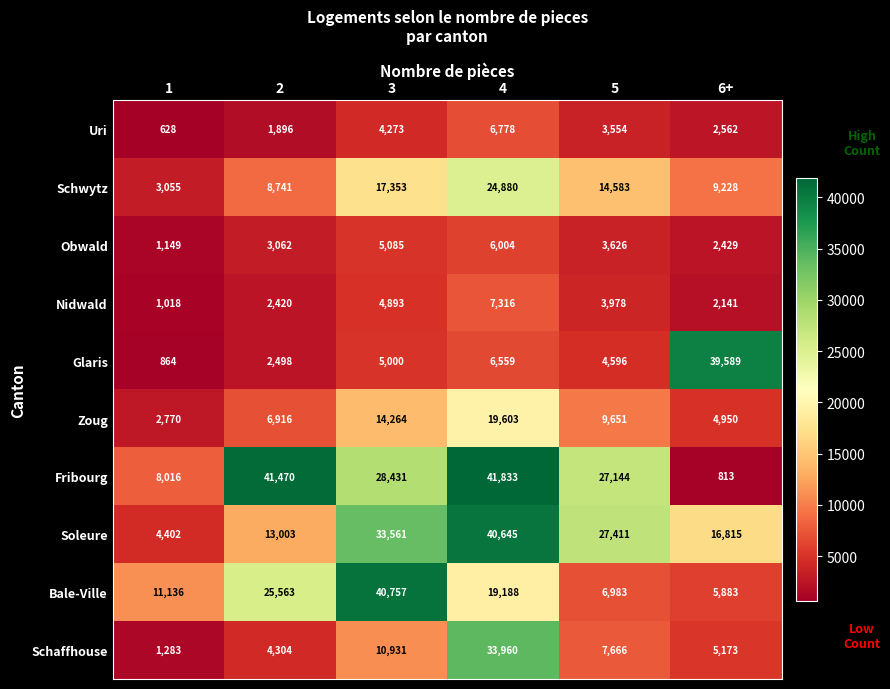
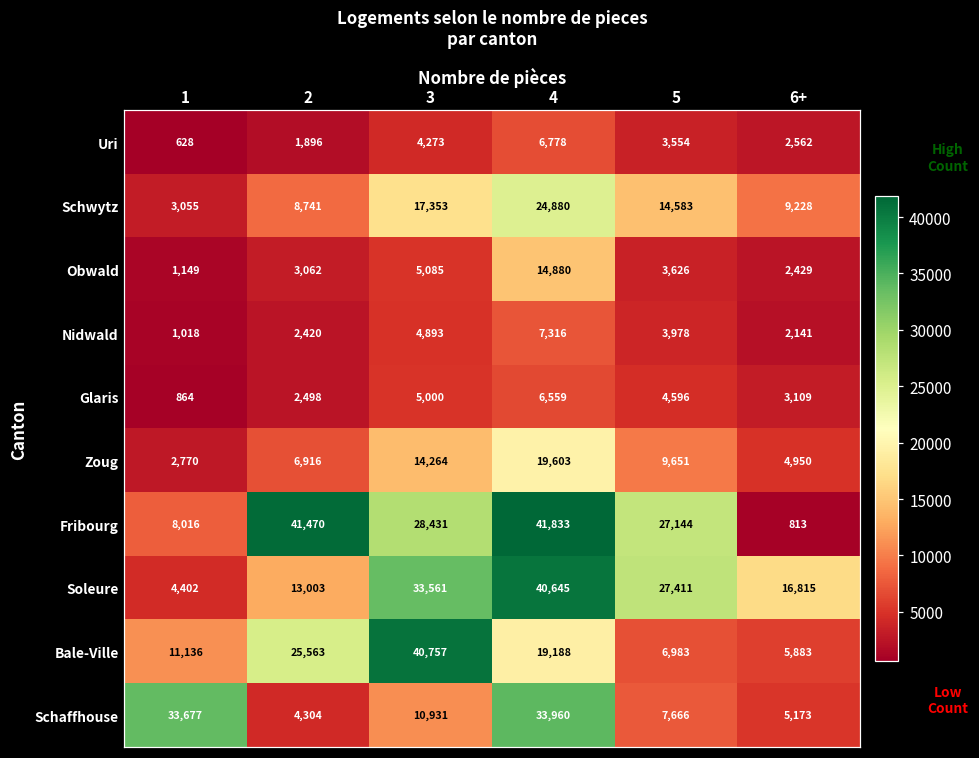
Obwald, 4: 6,004 -> 14,880
Glaris, 6+: 39,589 -> 3,109
Schaffhouse, 1: 1,283 -> 33,677
